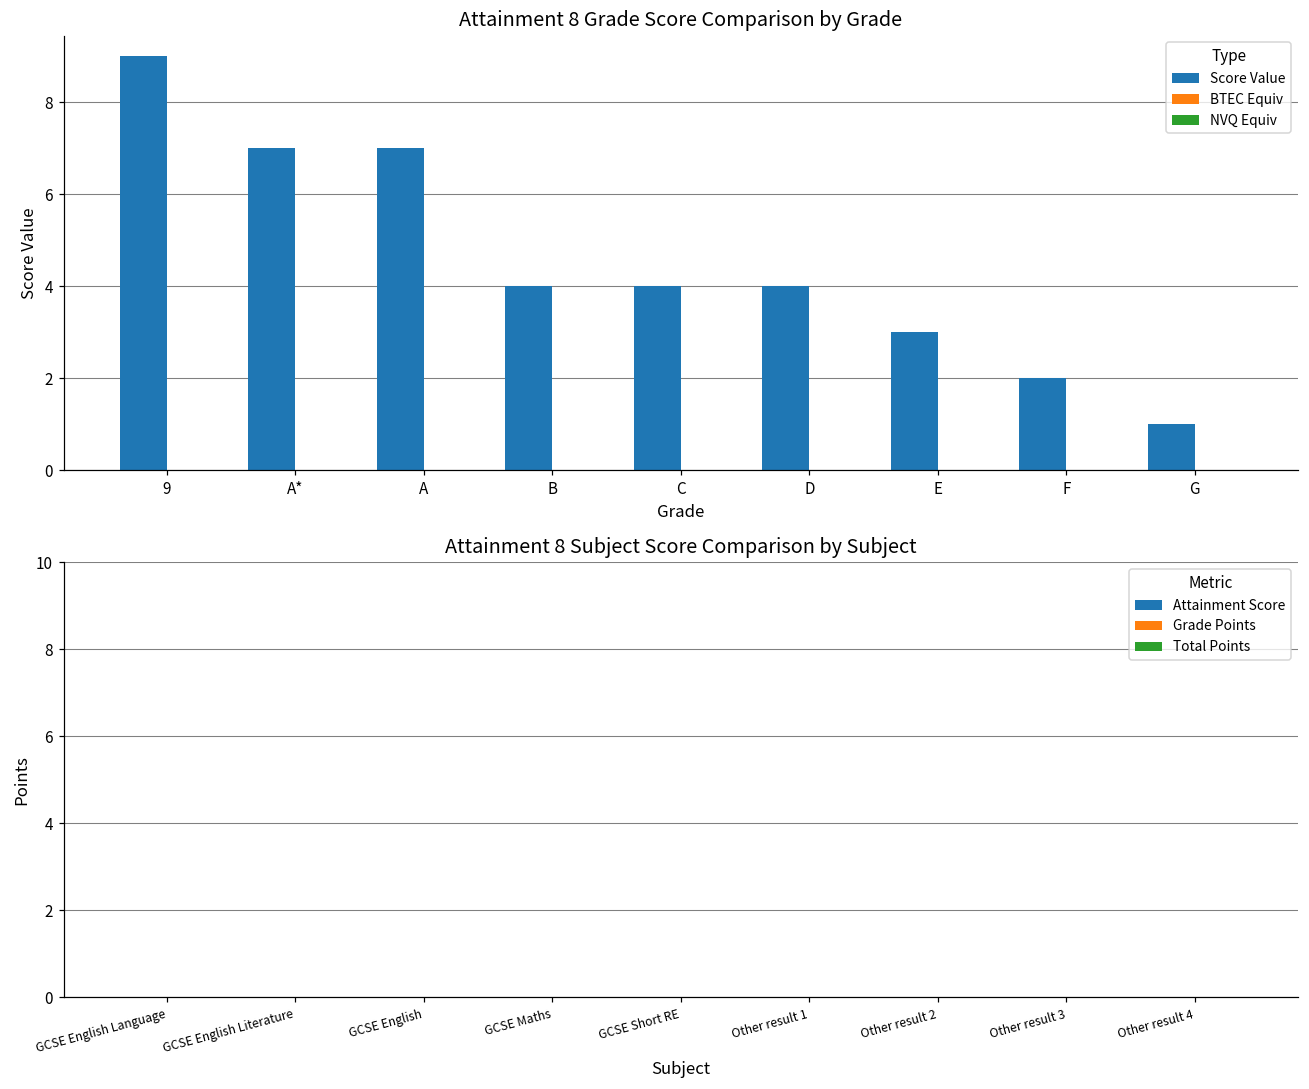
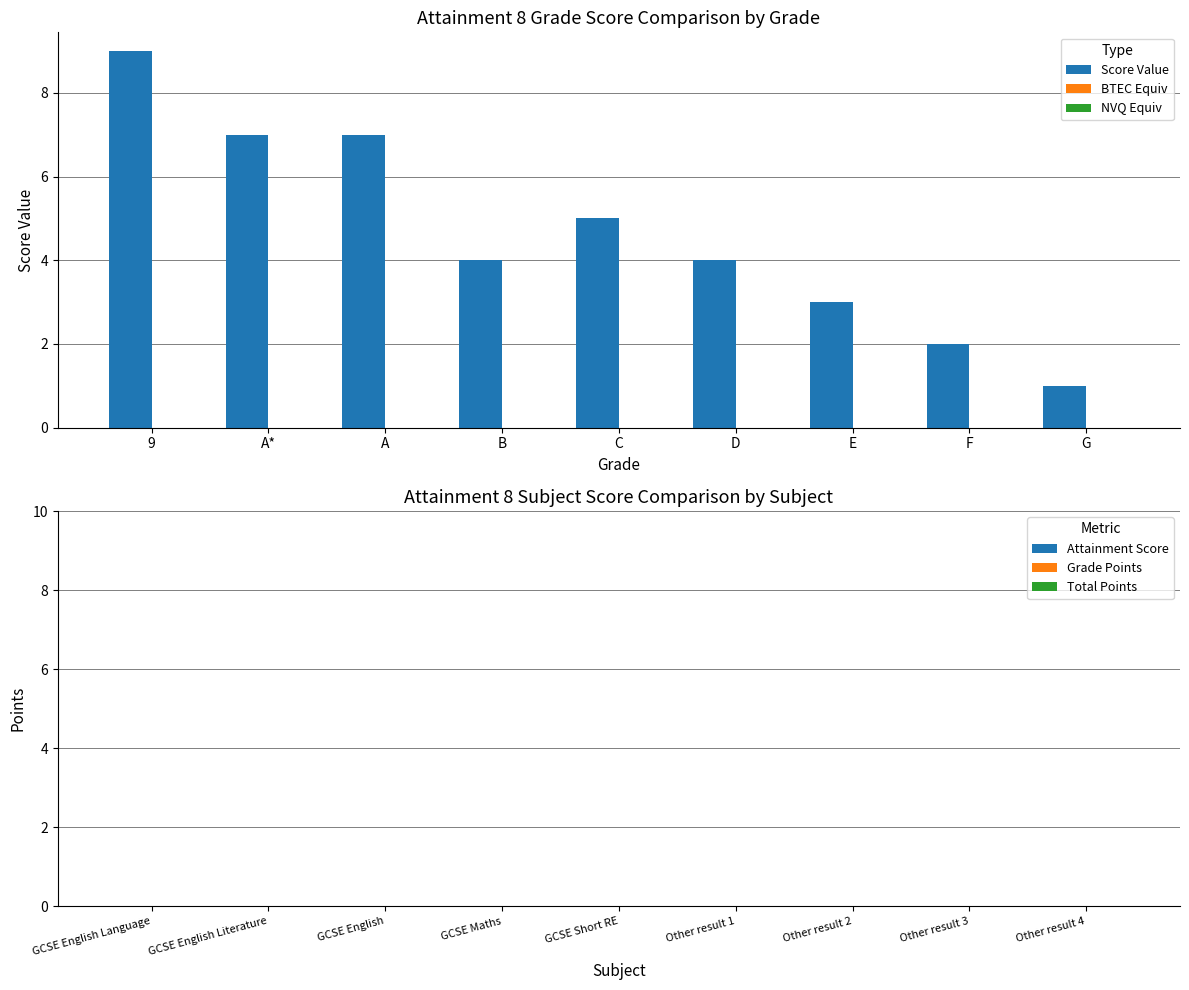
Attainment 8 Grade Score Comparison by Grade, Score Value, C: 4 -> 5
